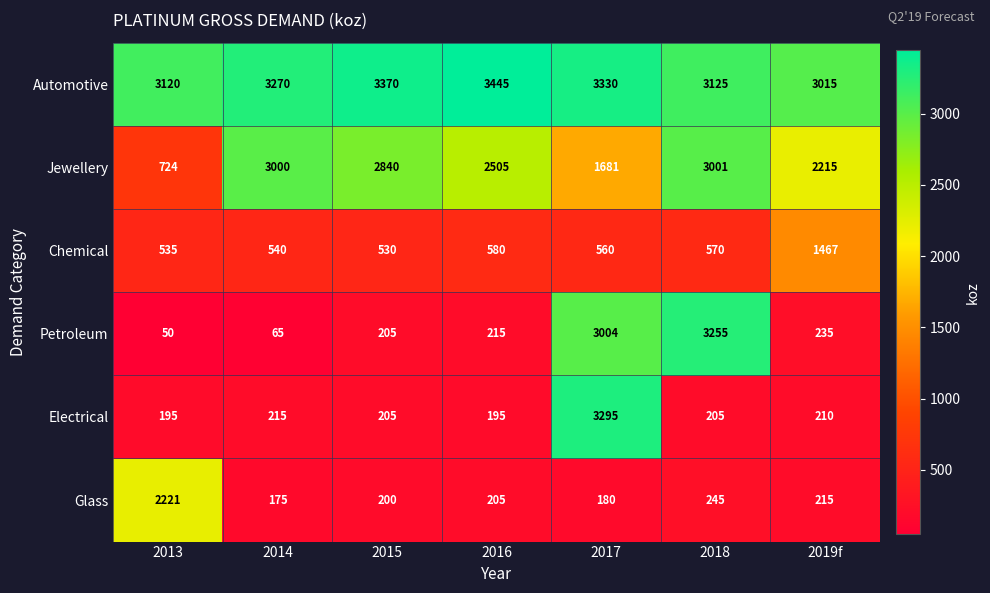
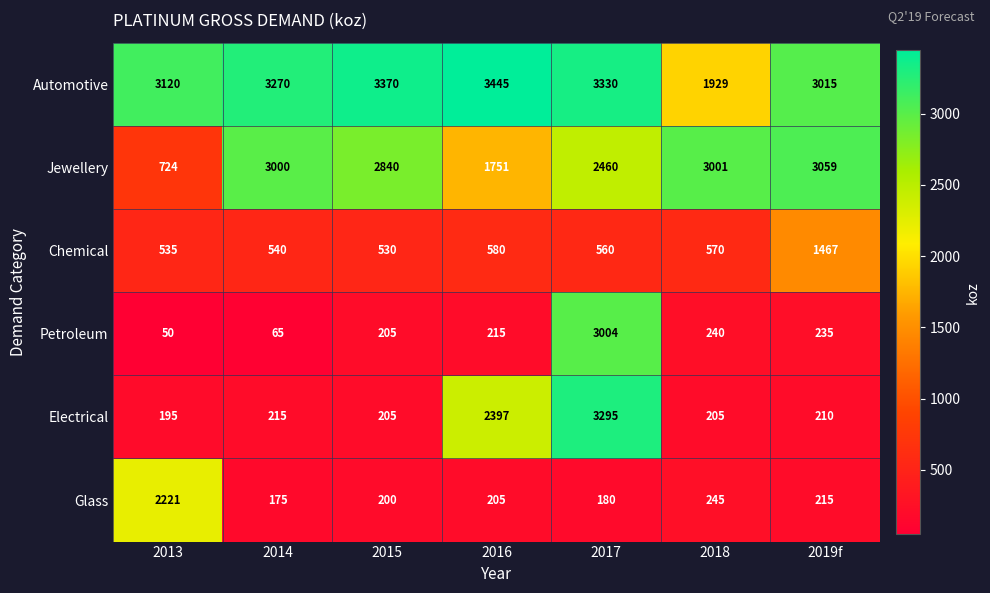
Automotive, 2018: 3125 -> 1929
Jewellery, 2016: 2505 -> 1751
Jewellery, 2017: 1681 -> 2460
Jewellery, 2019f: 2215 -> 3059
Petroleum, 2018: 3255 -> 240
Electrical, 2016: 195 -> 2397
